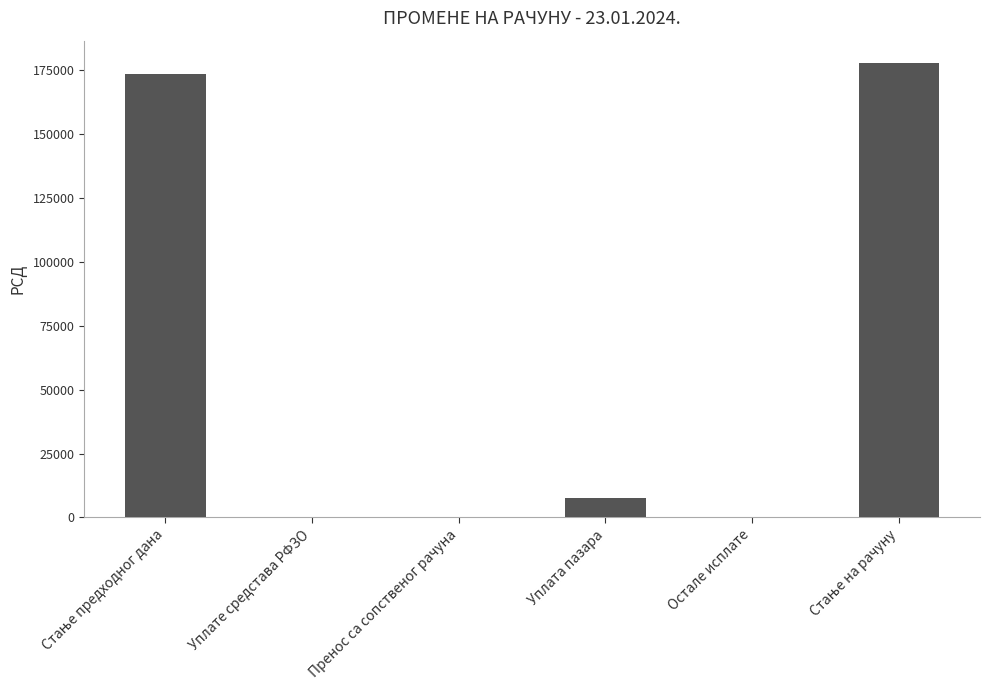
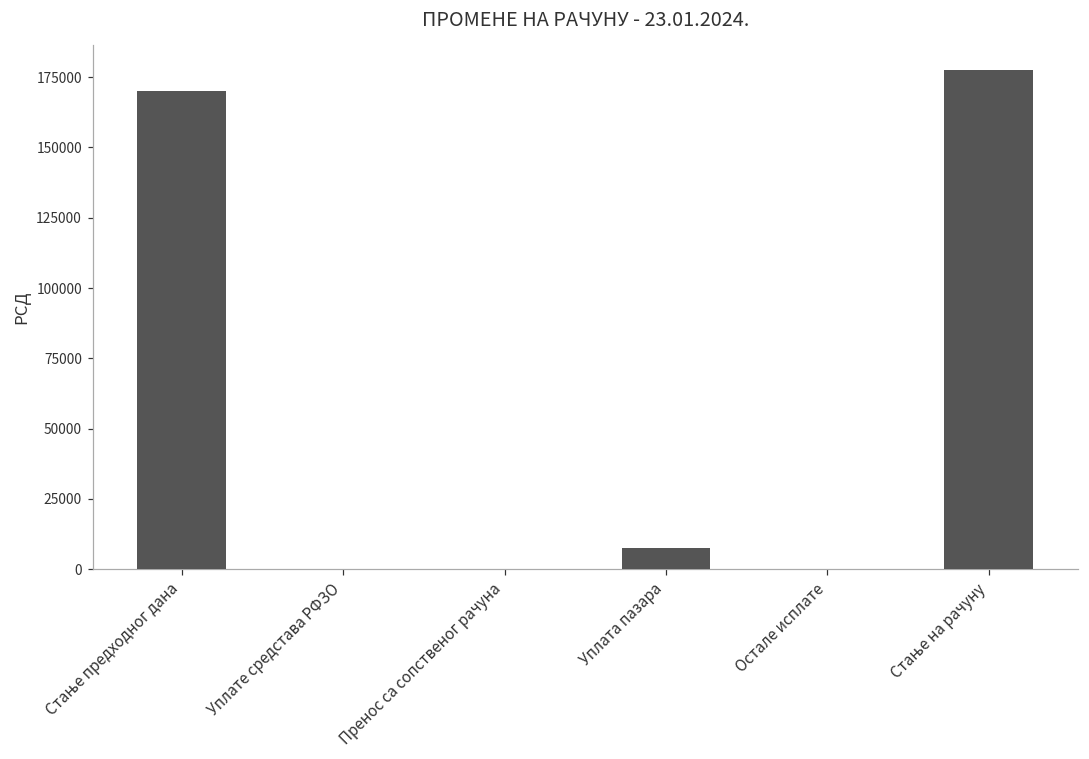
Стање предходног дана: 173000 -> 170000
